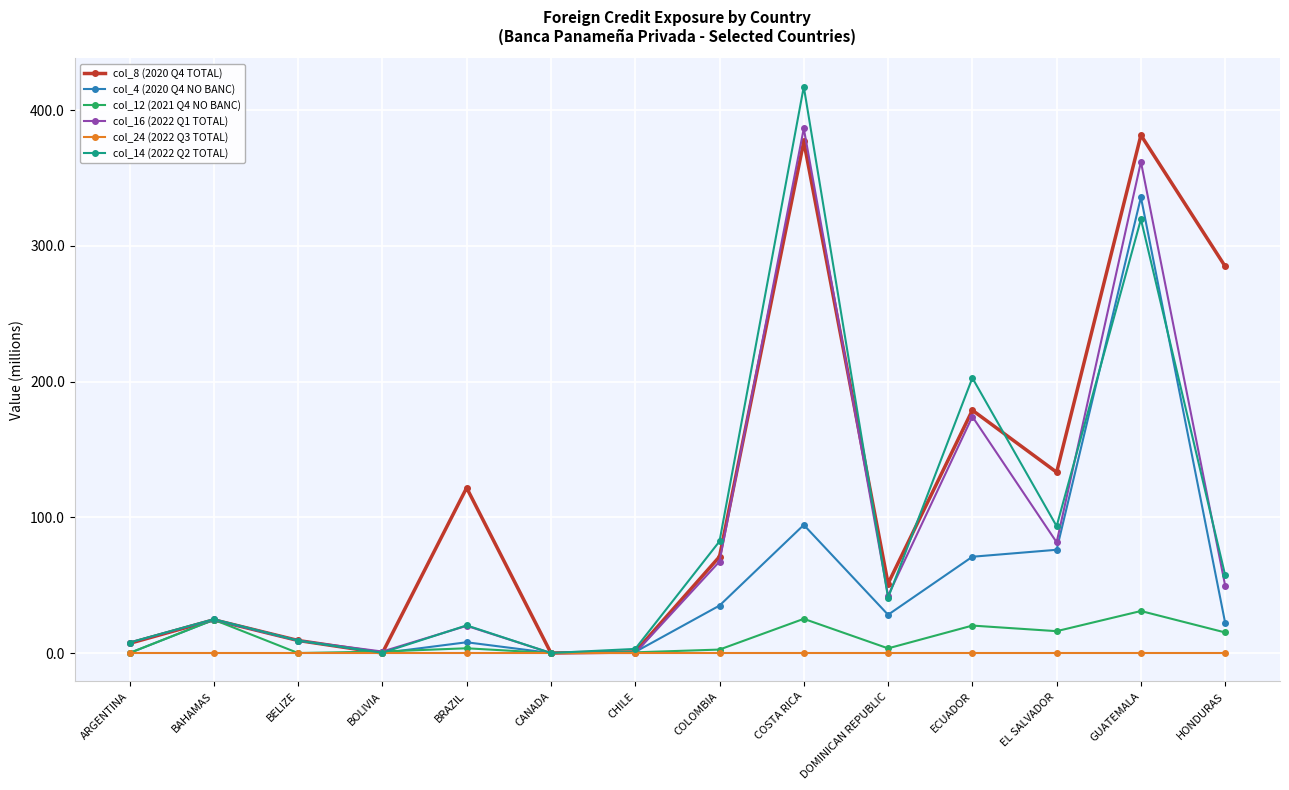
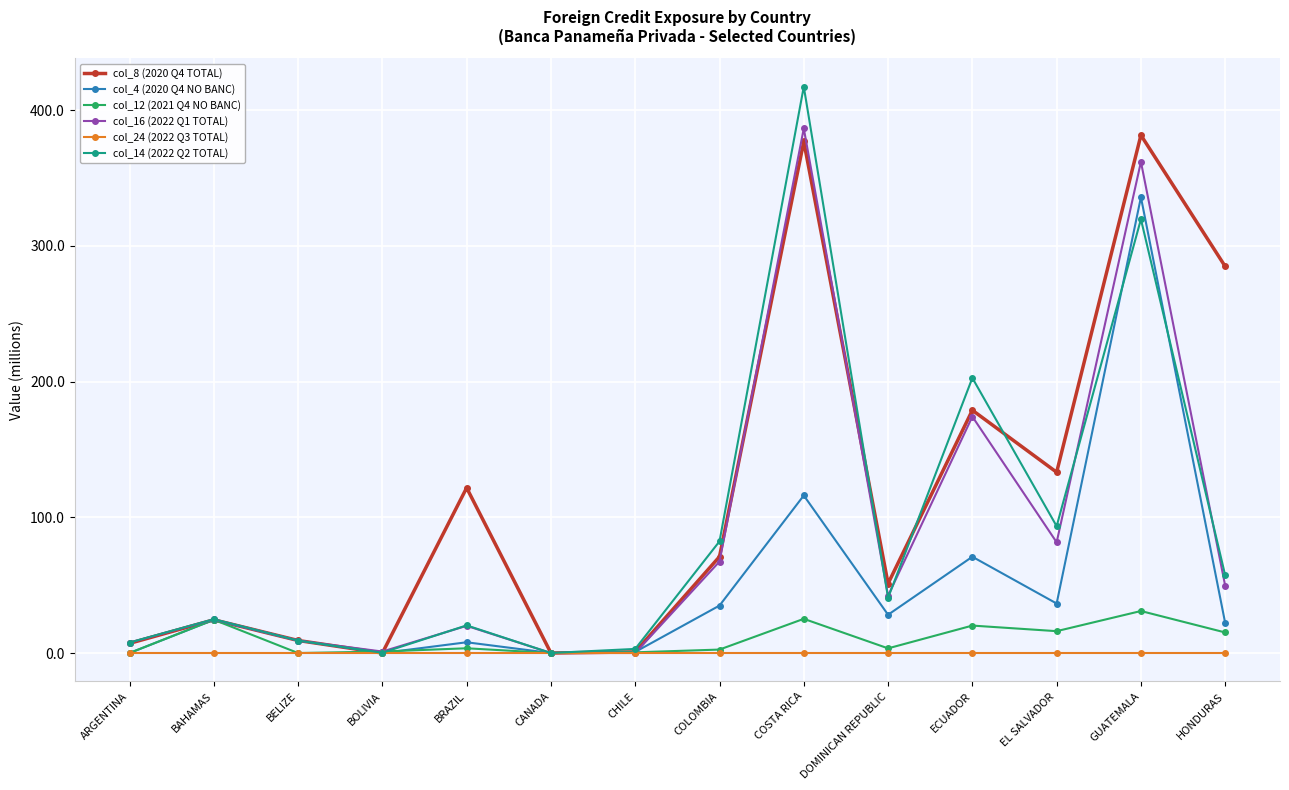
col_4 (2020 Q4 NO BANC), COSTA RICA: 94 -> 116
col_4 (2020 Q4 NO BANC), EL SALVADOR: 76 -> 36
